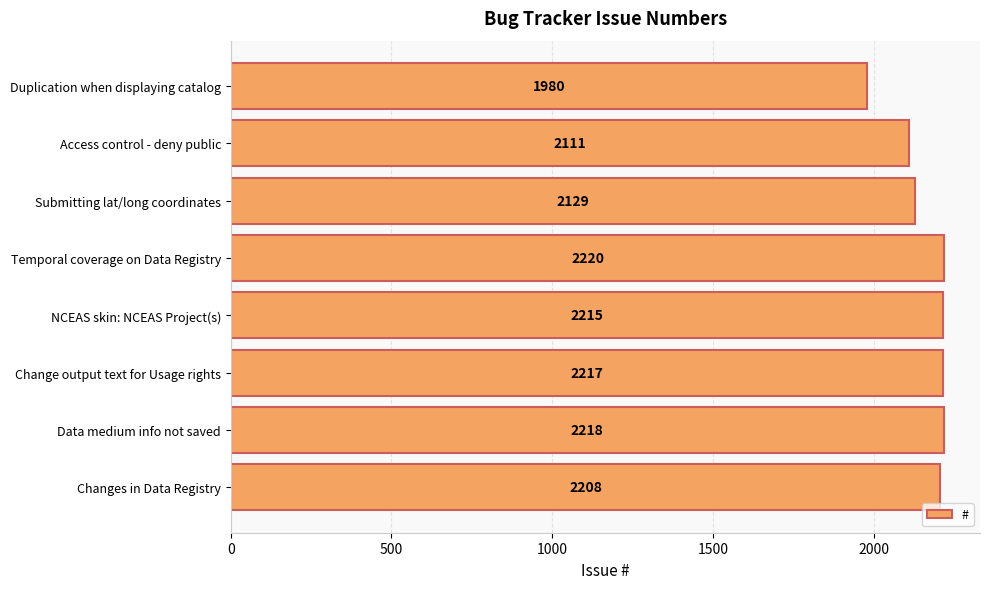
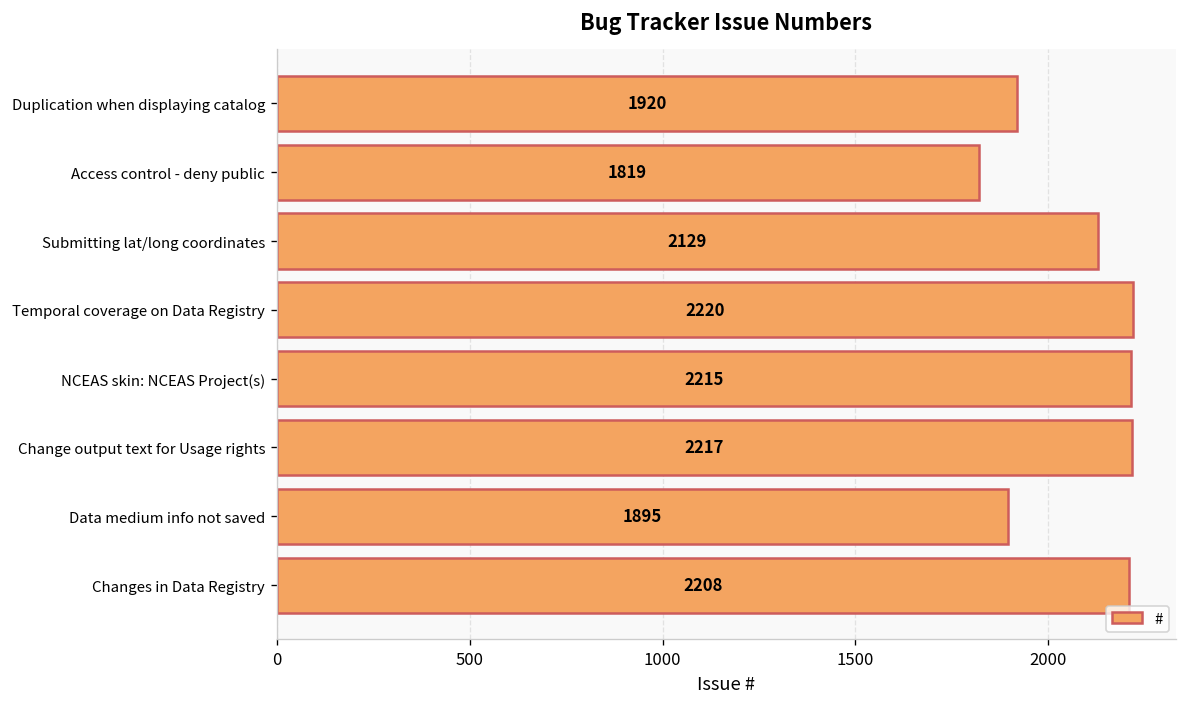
Duplication when displaying catalog: 1980 -> 1920
Access control - deny public: 2111 -> 1819
Data medium info not saved: 2218 -> 1895
